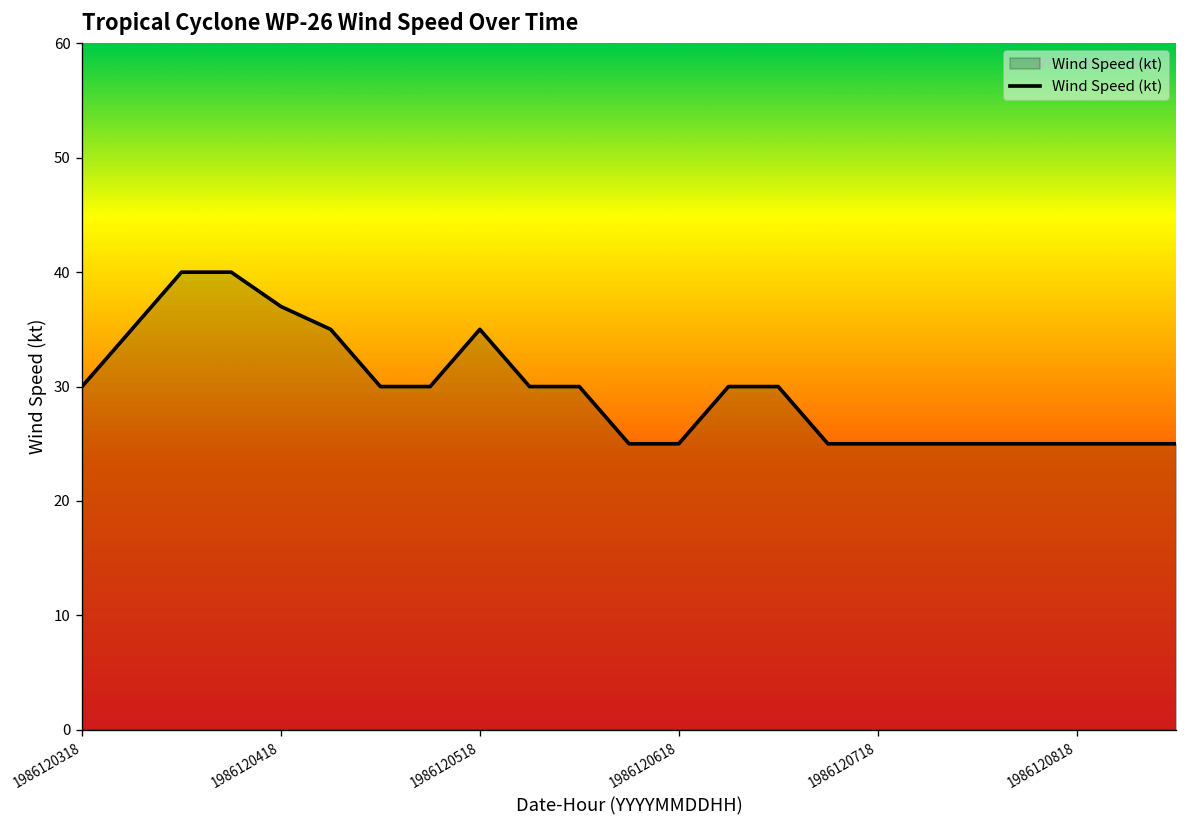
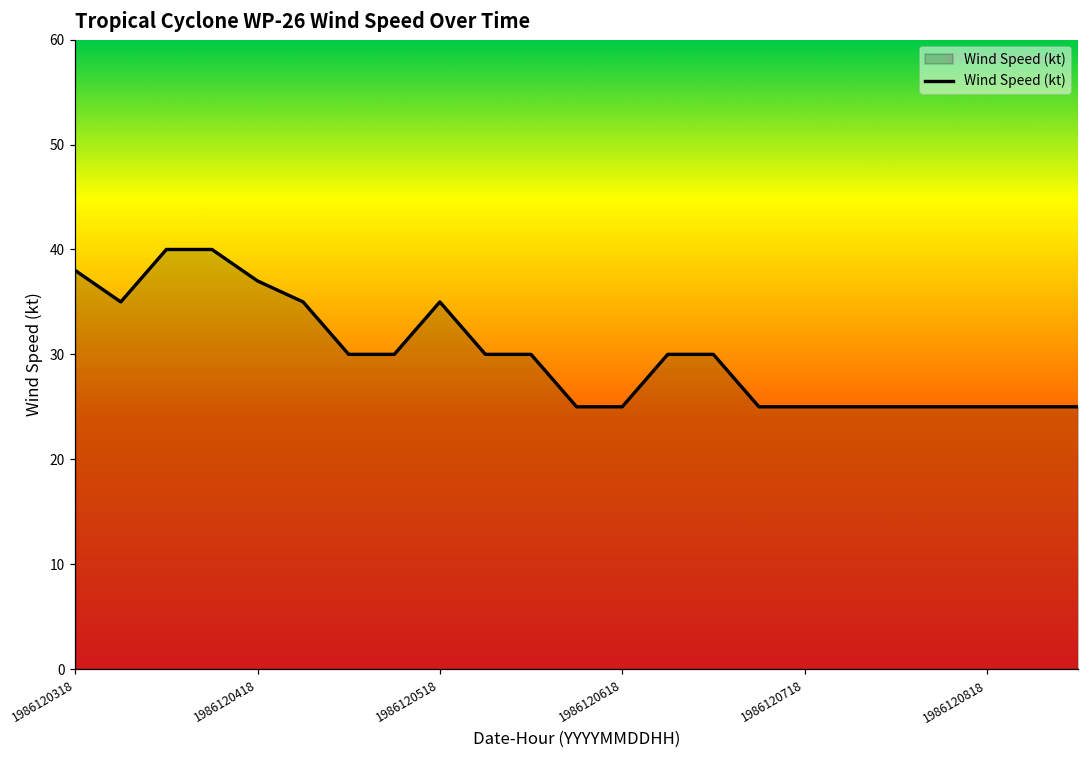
1986120318: 30 -> 38
